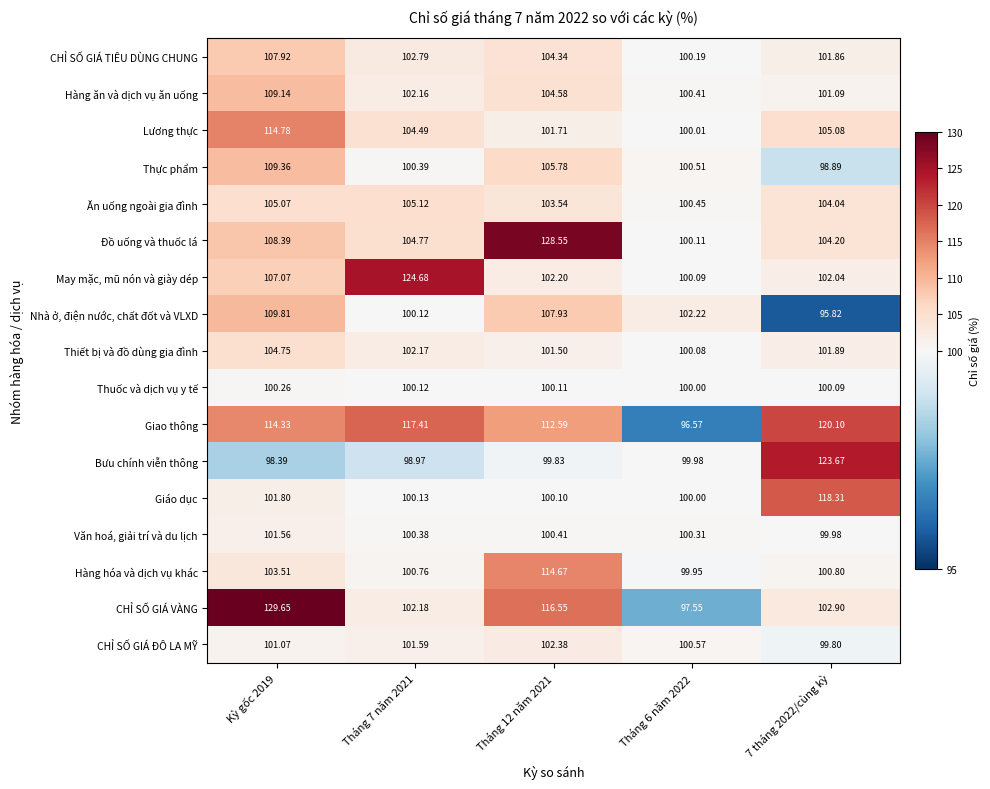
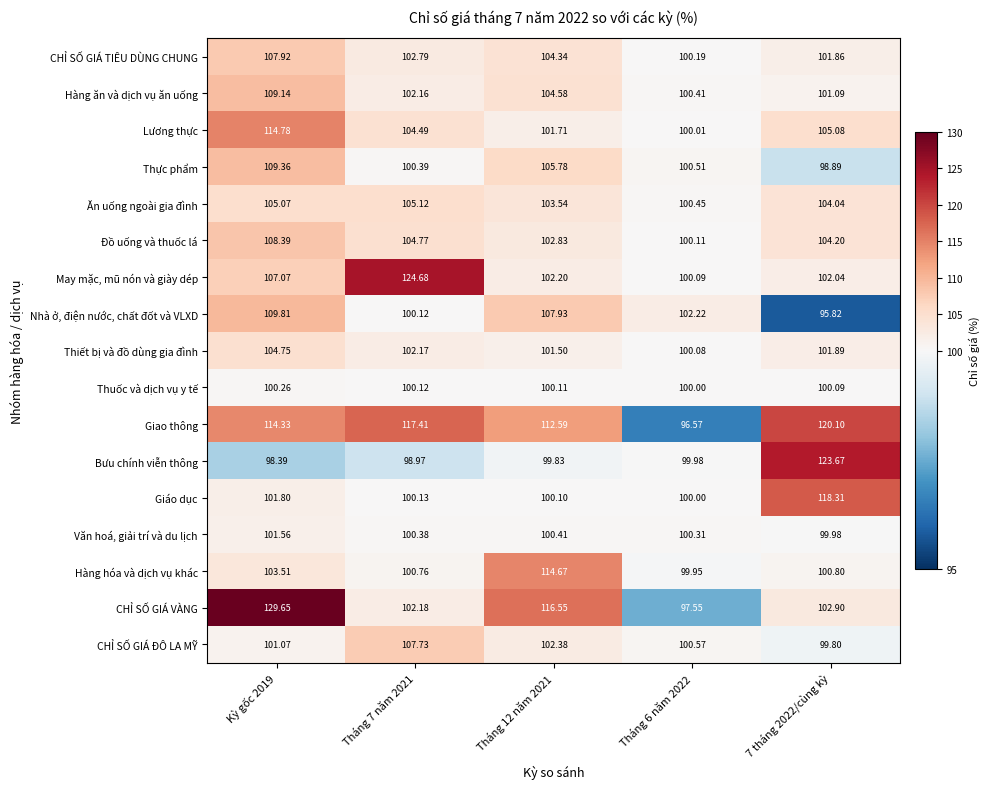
Đồ uống và thuốc lá, Tháng 12 năm 2021: 128.55 -> 102.83
CHỈ SỐ GIÁ ĐÔ LA MỸ, Tháng 7 năm 2021: 101.59 -> 107.73
